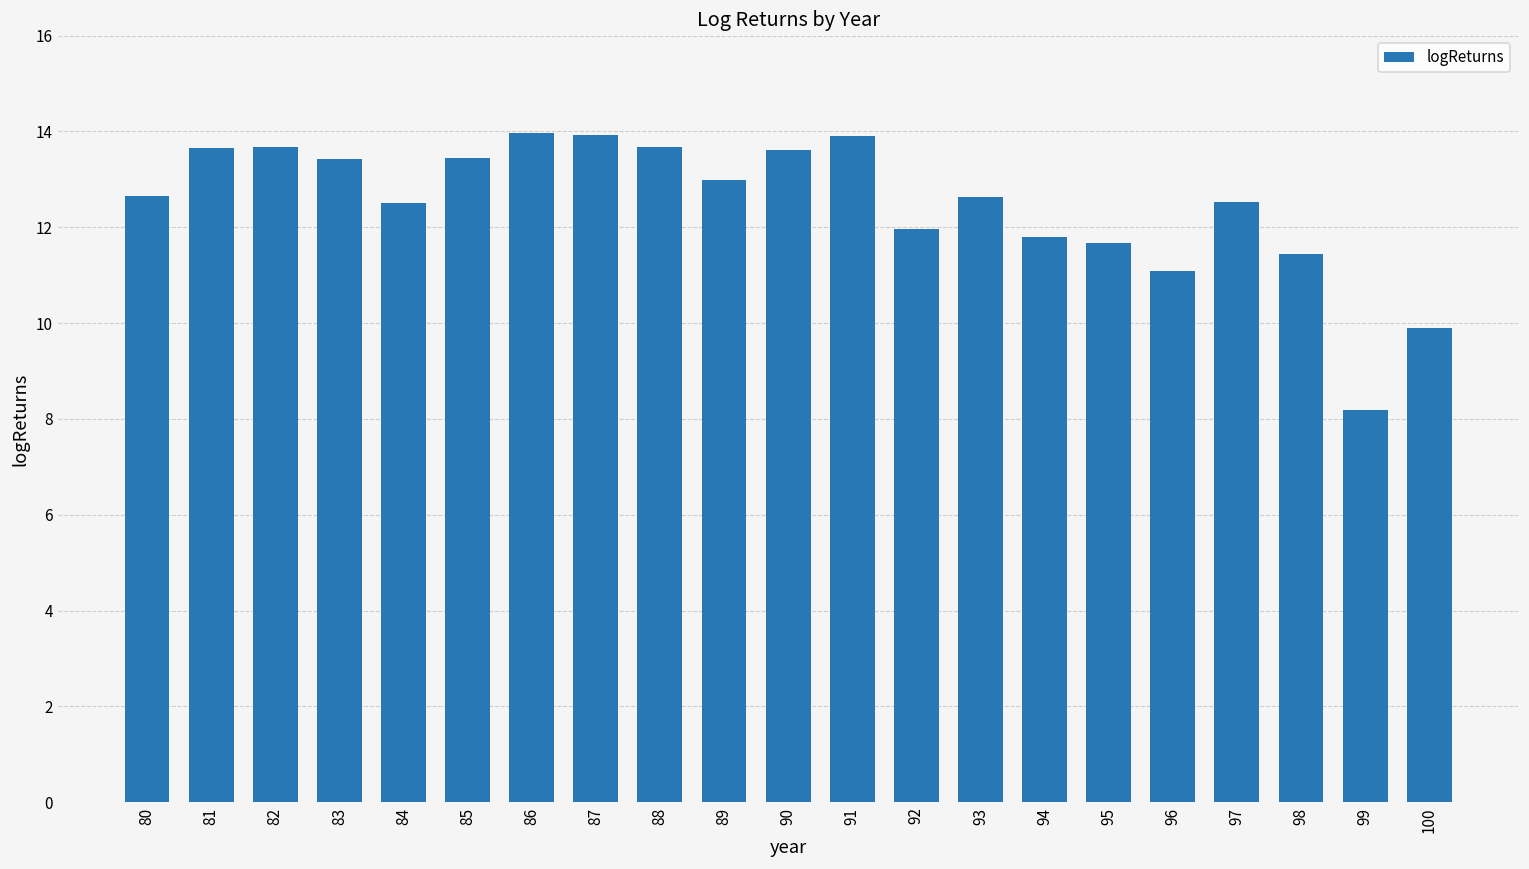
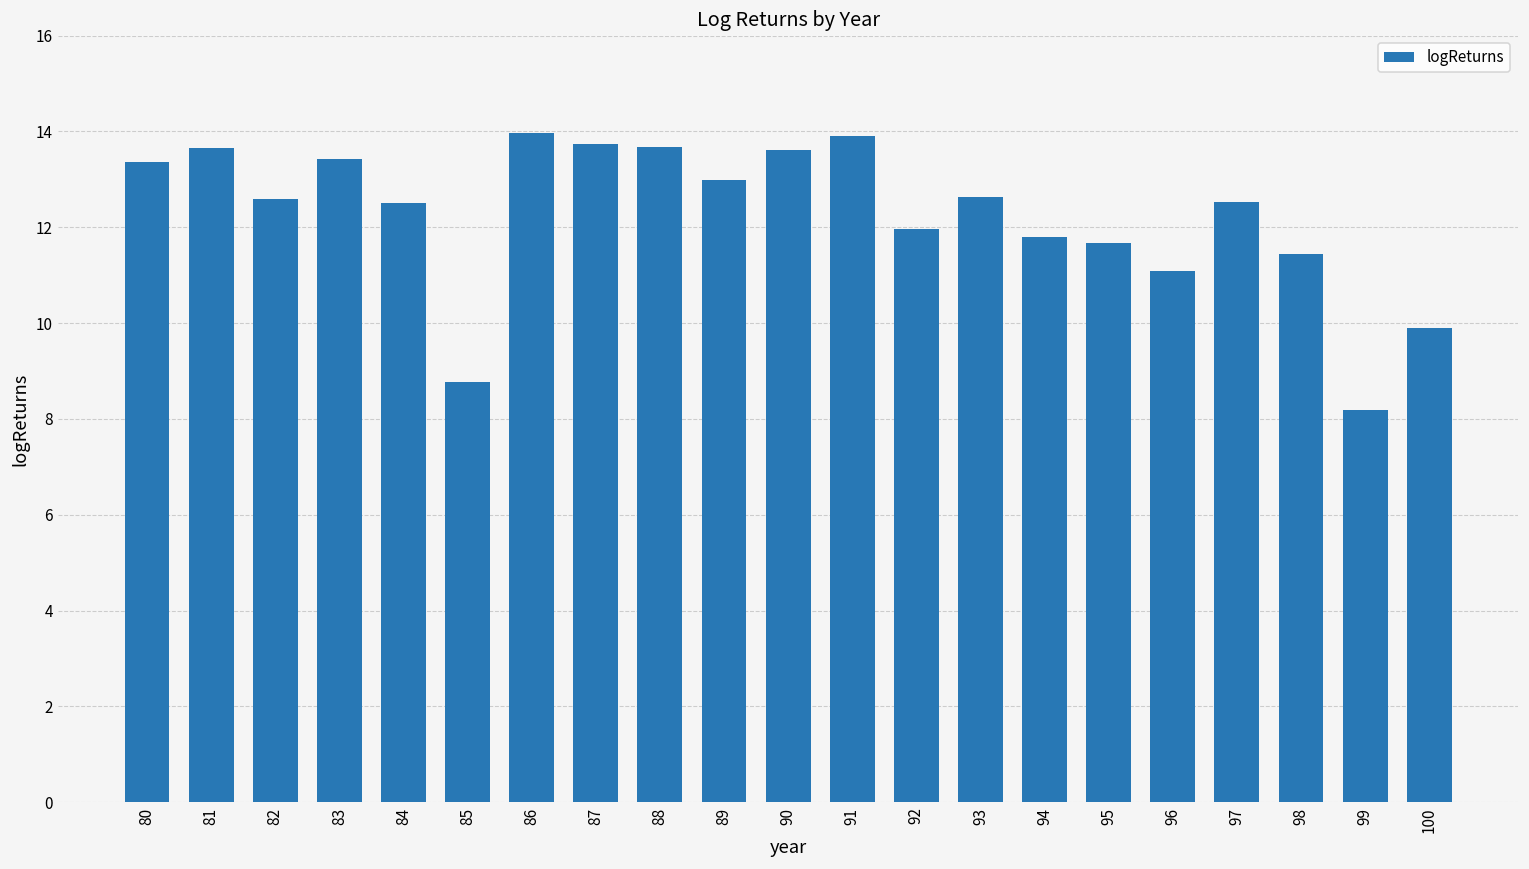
80: 12.7 -> 13.4
82: 13.7 -> 12.6
85: 13.4 -> 8.8
87: 13.9 -> 13.7
